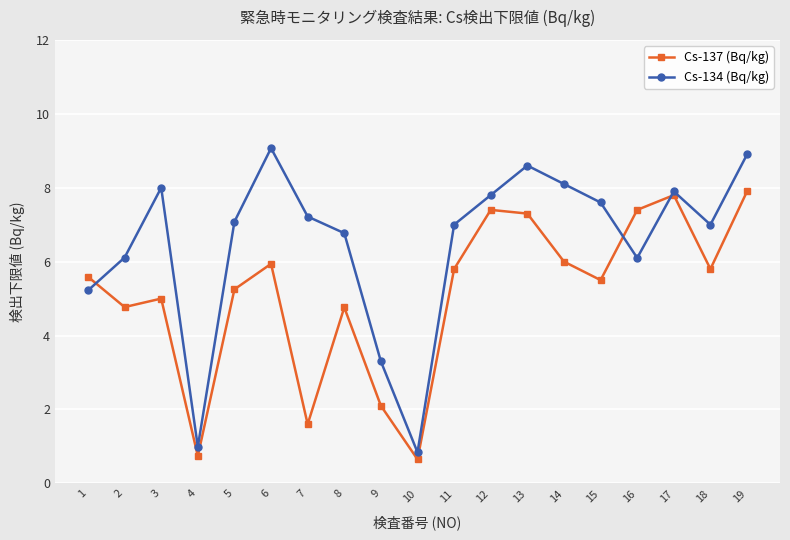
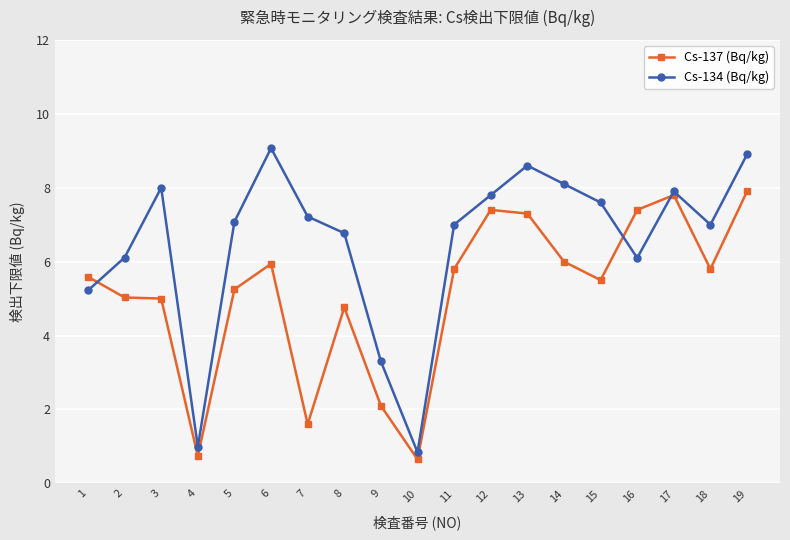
Cs-137 (Bq/kg), 2: 4.8 -> 5.0
